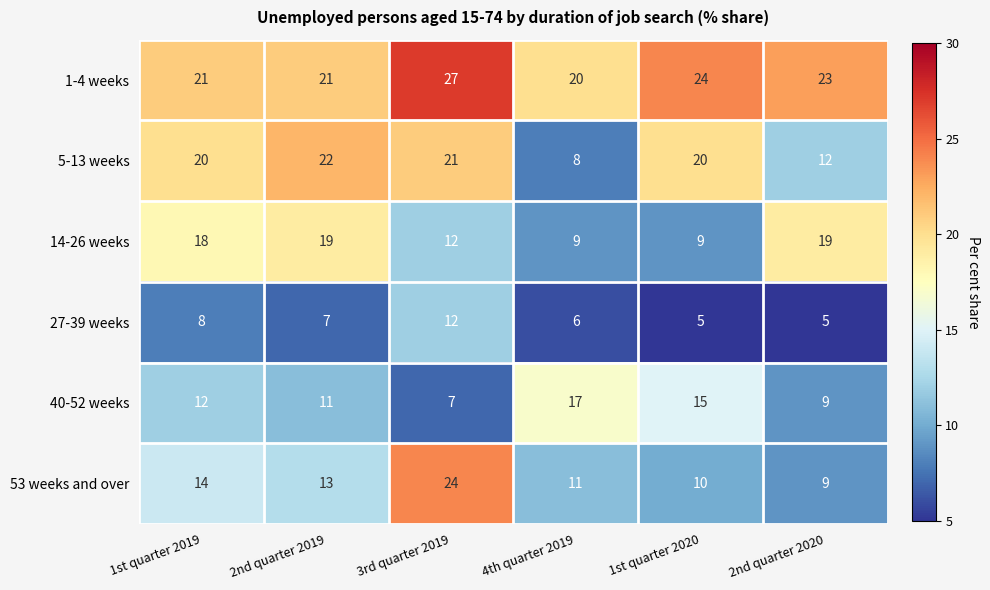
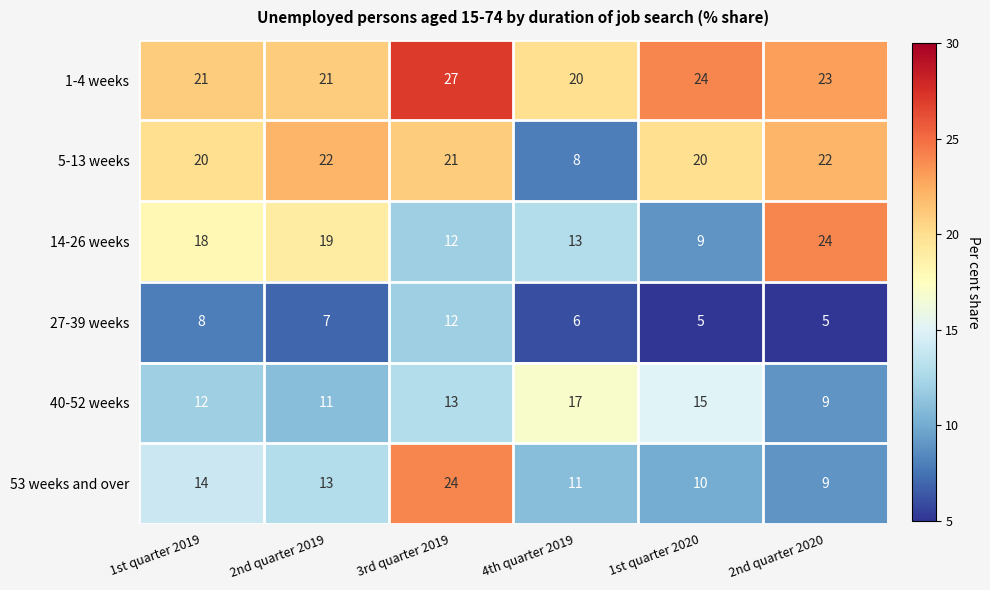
5-13 weeks, 2nd quarter 2020: 12 -> 22
14-26 weeks, 4th quarter 2019: 9 -> 13
14-26 weeks, 2nd quarter 2020: 19 -> 24
40-52 weeks, 3rd quarter 2019: 7 -> 13
